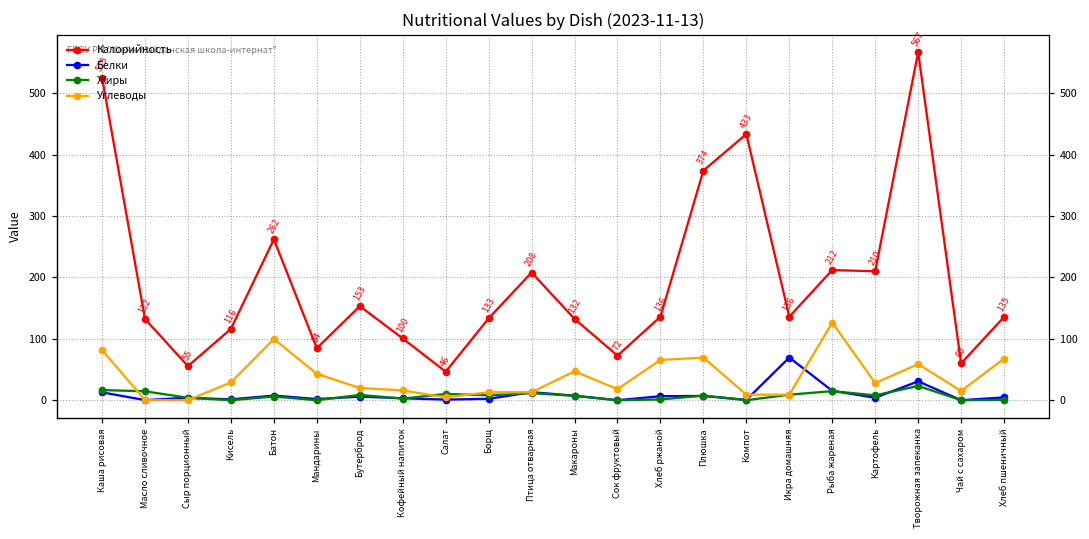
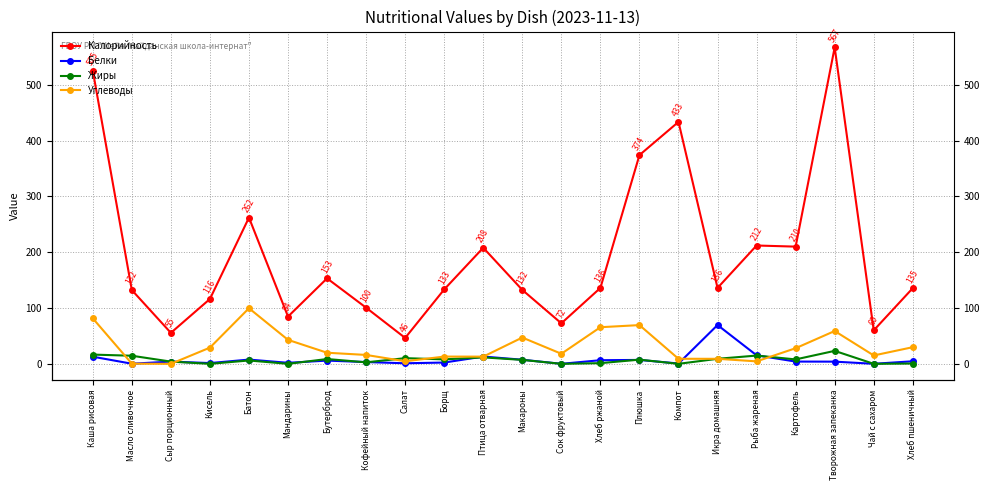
Углеводы, Рыба жареная: 130 -> 0
Белки, Творожная запеканка: 30 -> 0
Углеводы, Хлеб пшеничный: 70 -> 30
